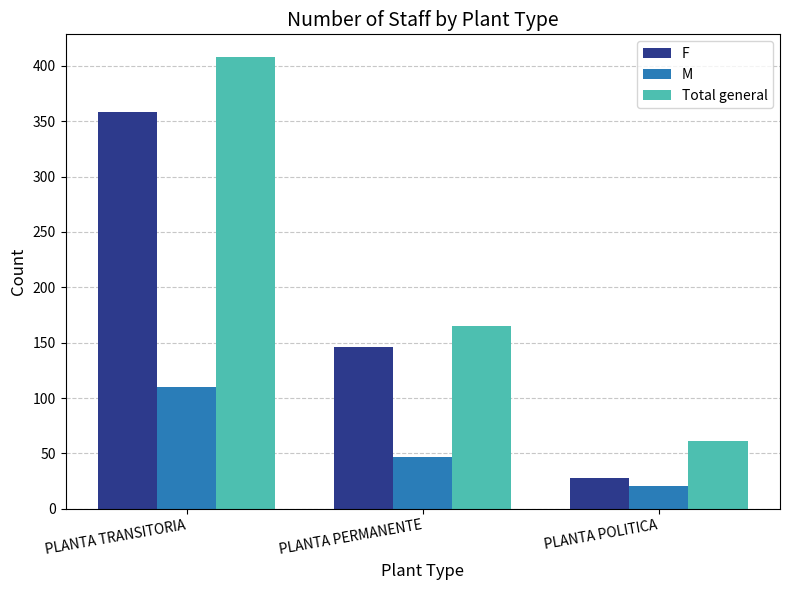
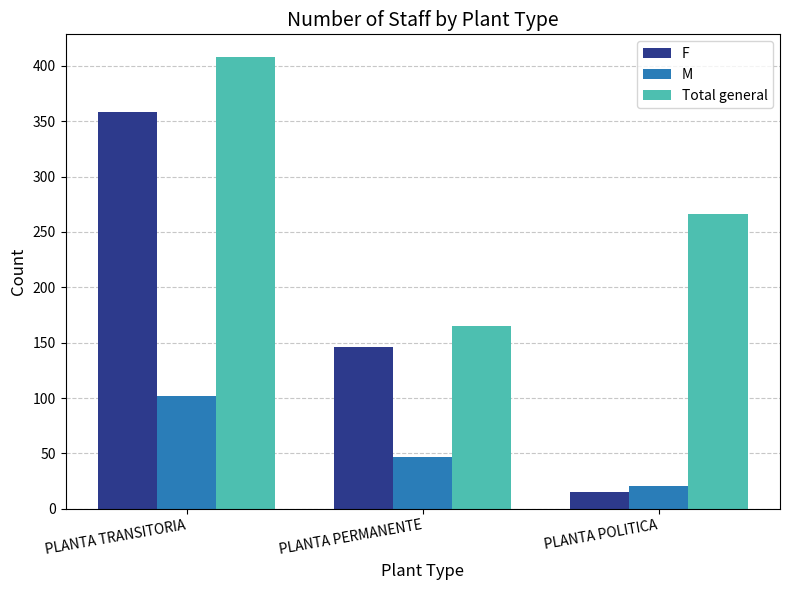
M, PLANTA TRANSITORIA: 110 -> 102
F, PLANTA POLITICA: 28 -> 15
Total general, PLANTA POLITICA: 61 -> 266
